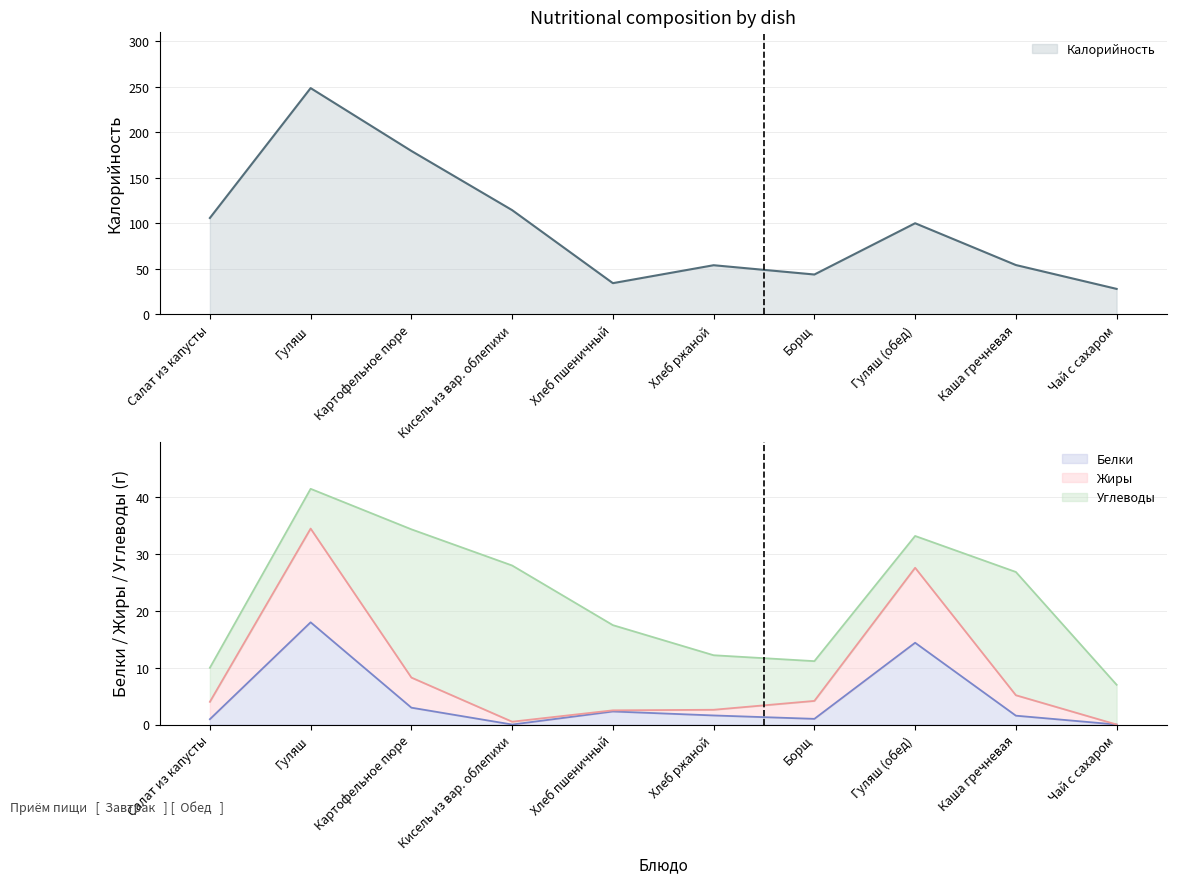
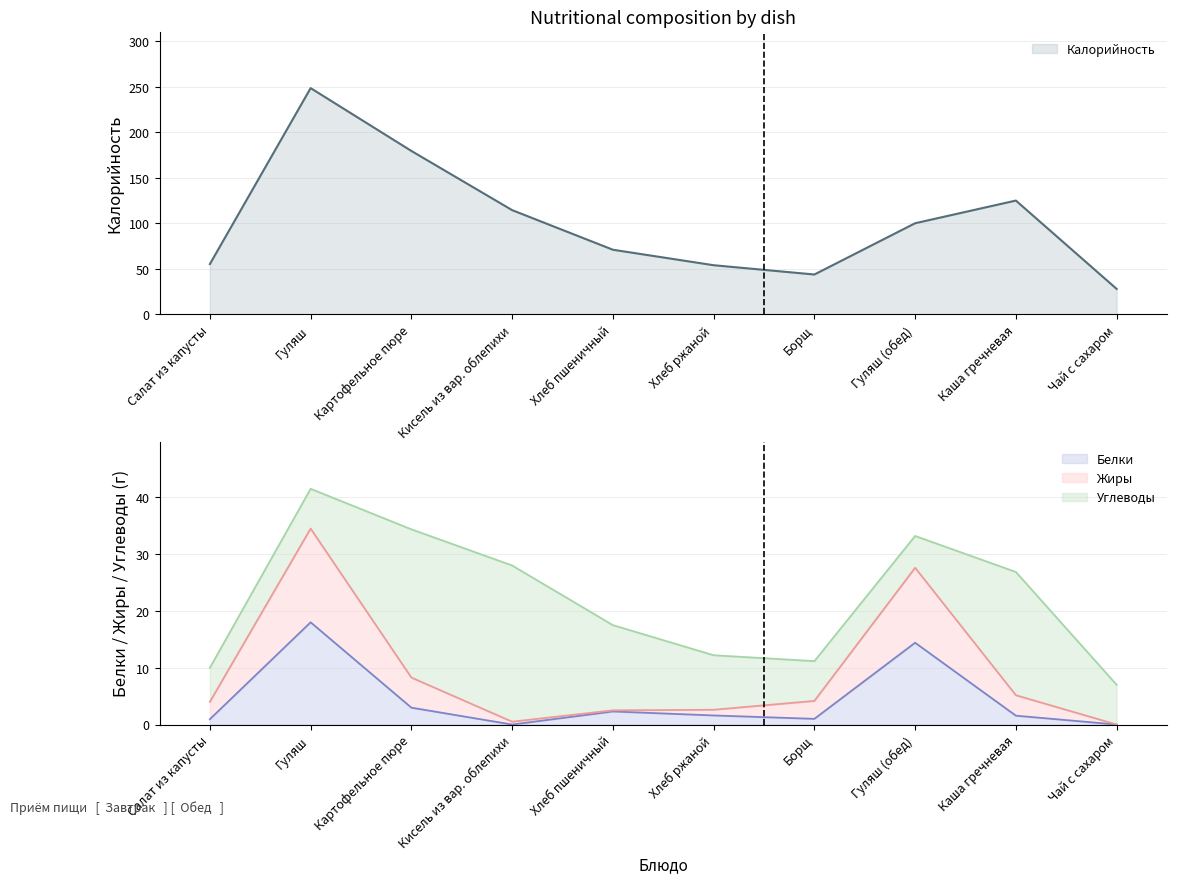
Nutritional composition by dish, Салат из капусты: 110 -> 60
Nutritional composition by dish, Хлеб пшеничный: 30 -> 70
Nutritional composition by dish, Каша гречневая: 50 -> 130
